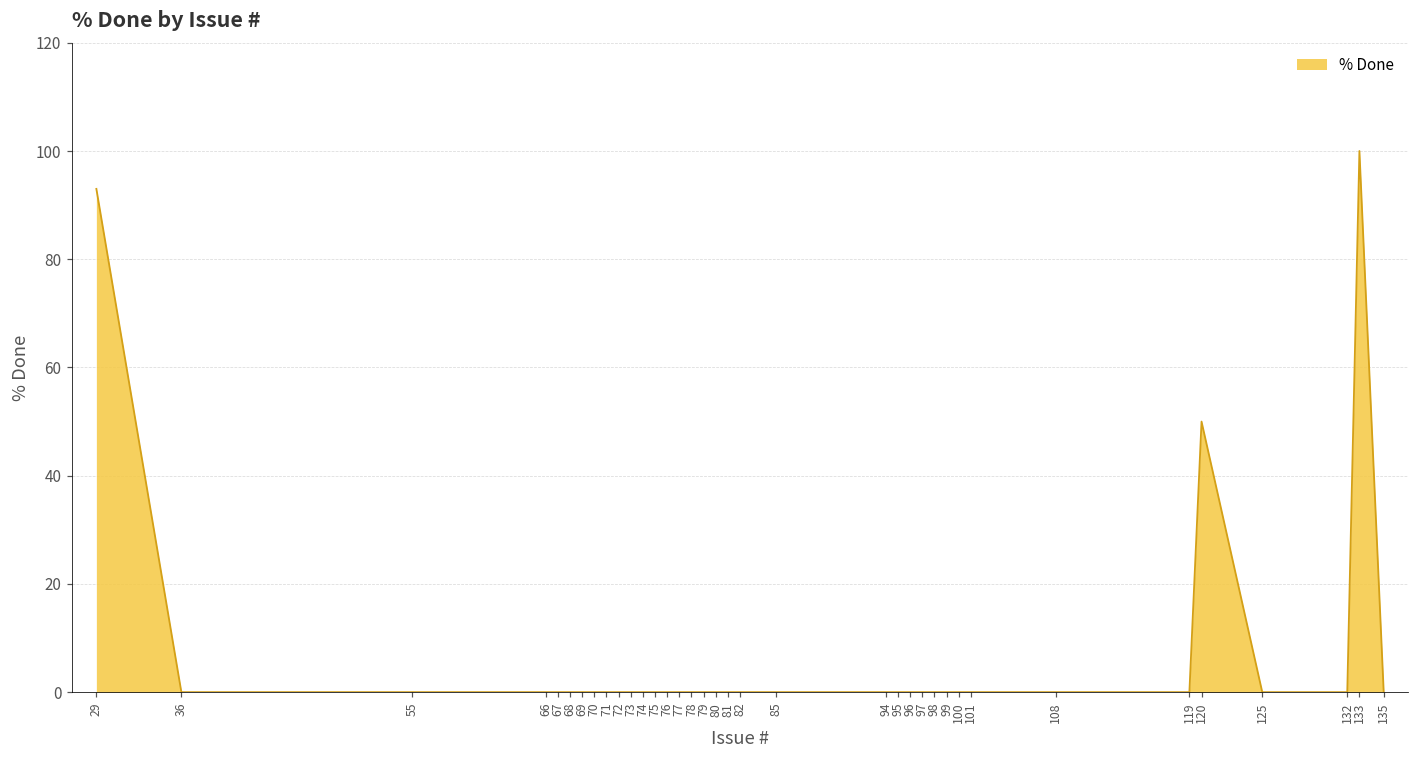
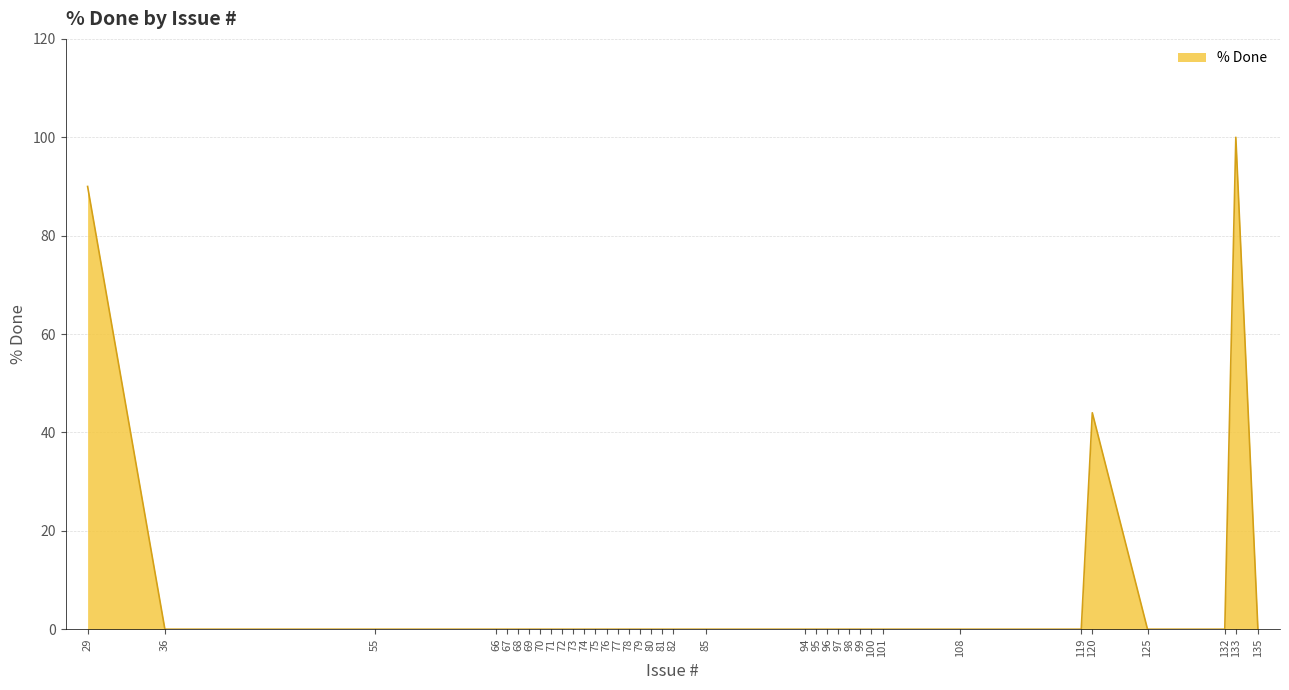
29: 93 -> 90
120: 50 -> 44
